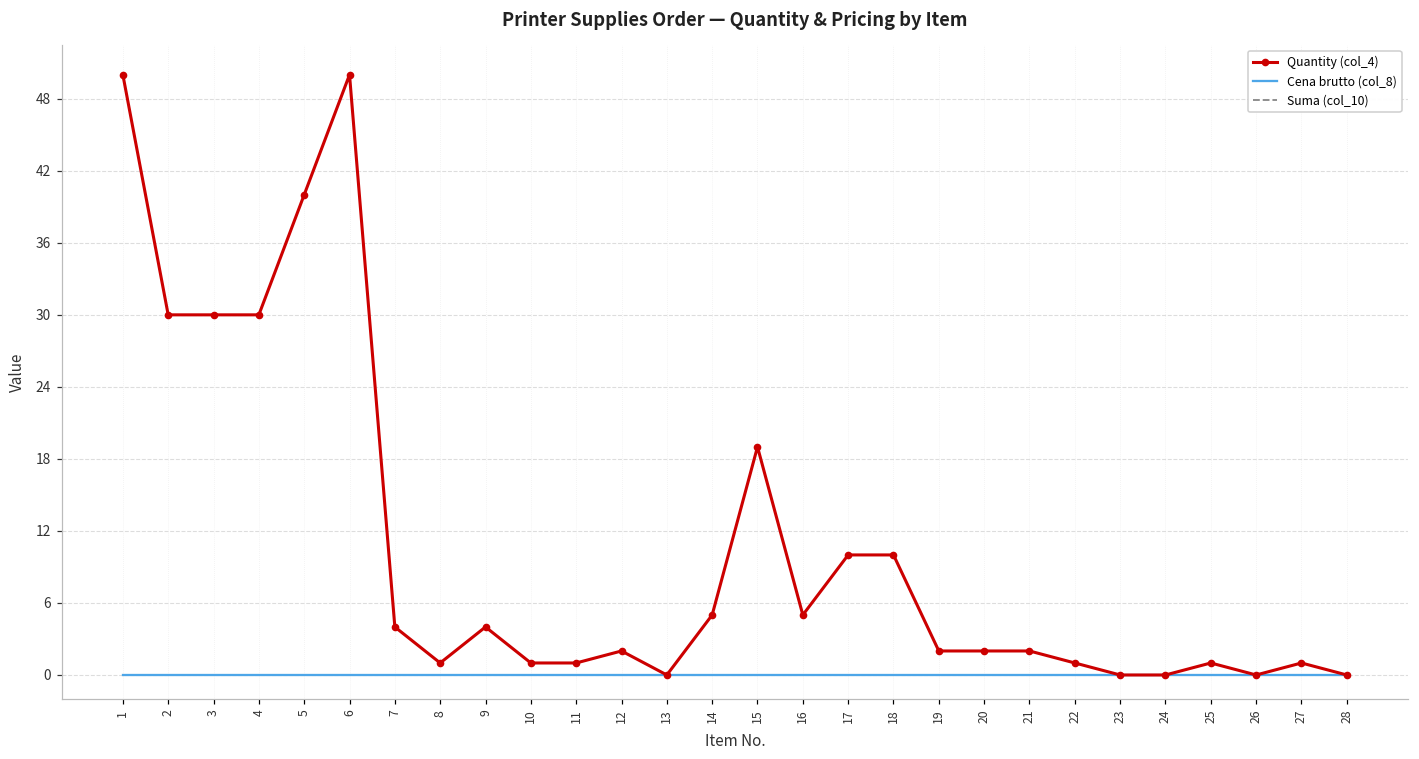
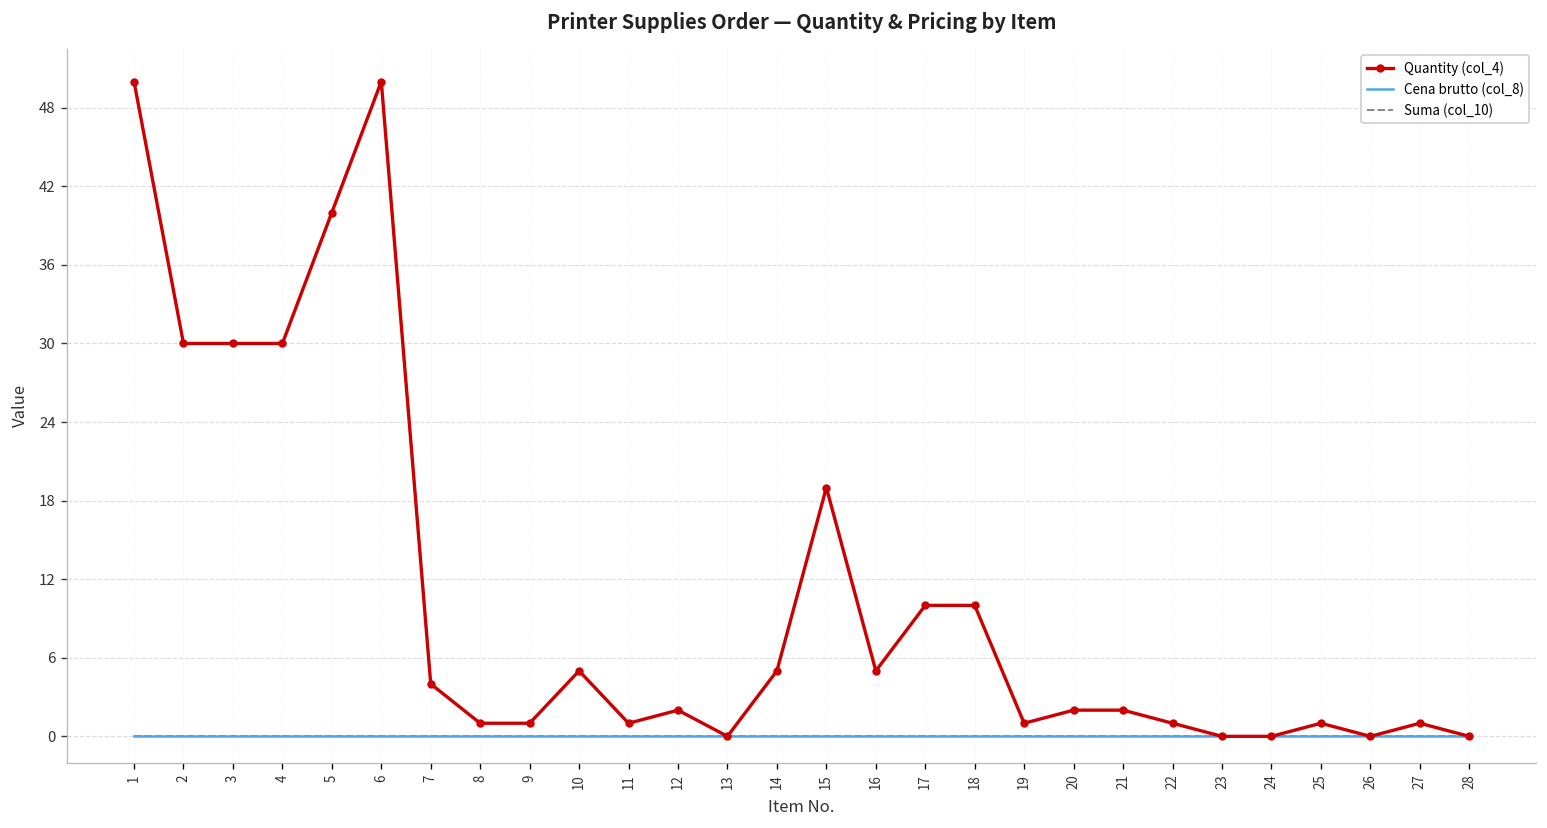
Quantity (col_4), 9: 4 -> 1
Quantity (col_4), 10: 1 -> 5
Quantity (col_4), 19: 2 -> 1
